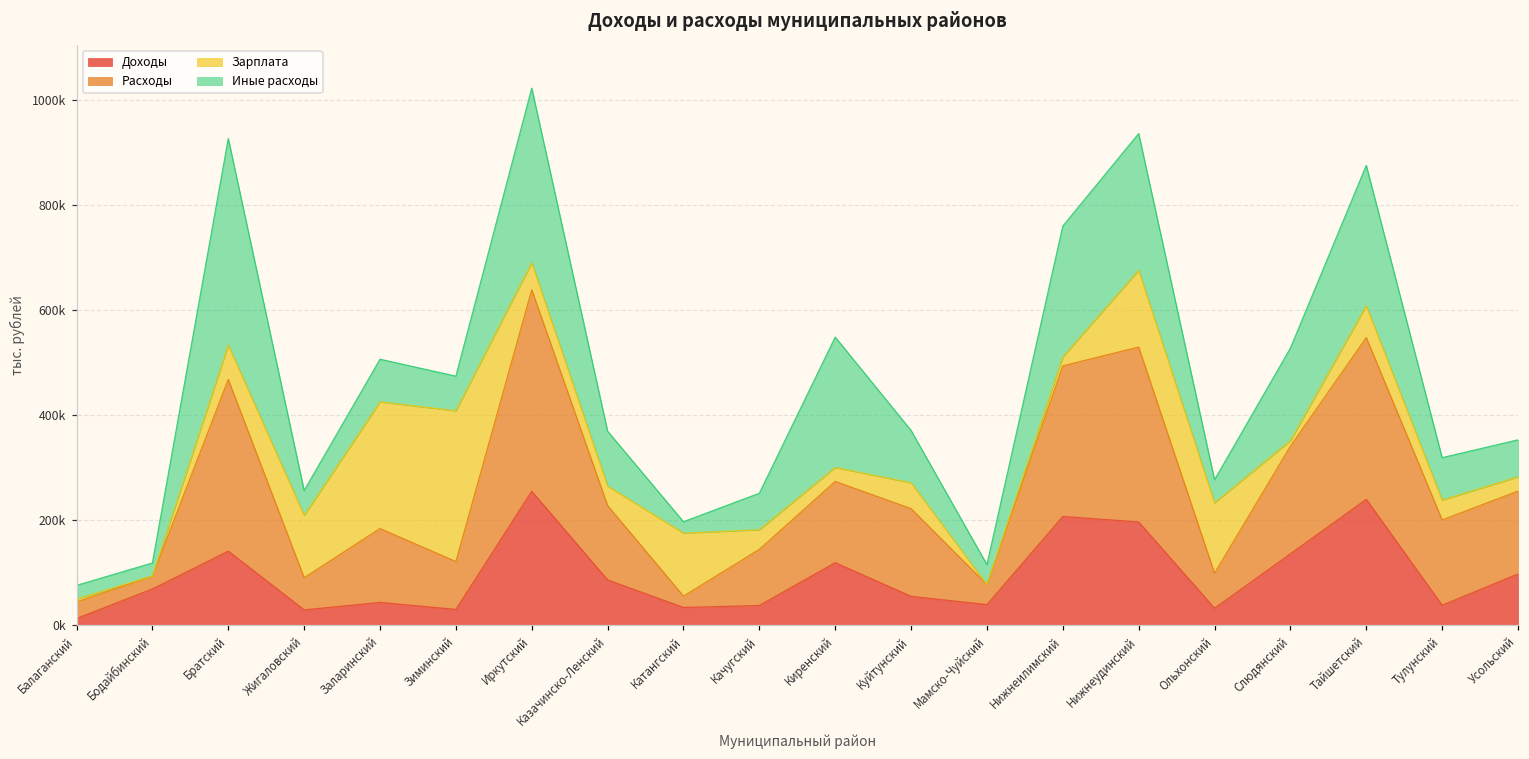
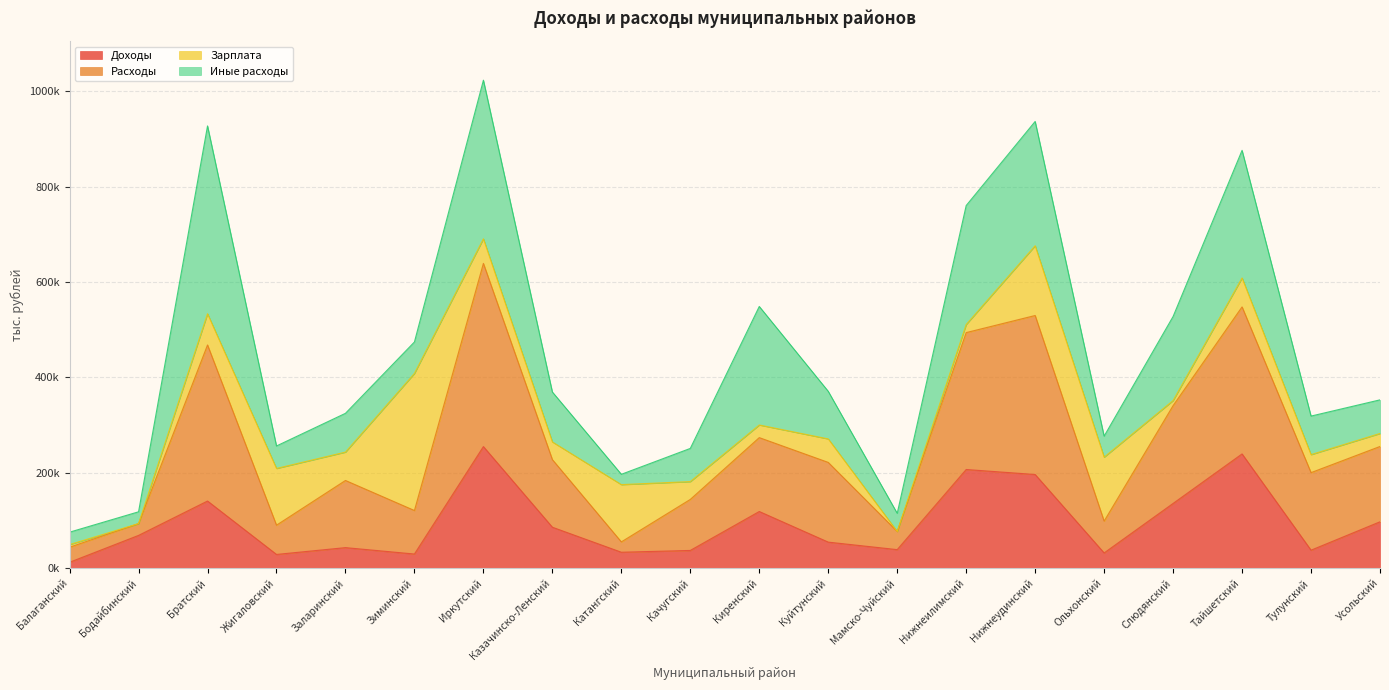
Зарплата, Заларинский: 240000 -> 60000
